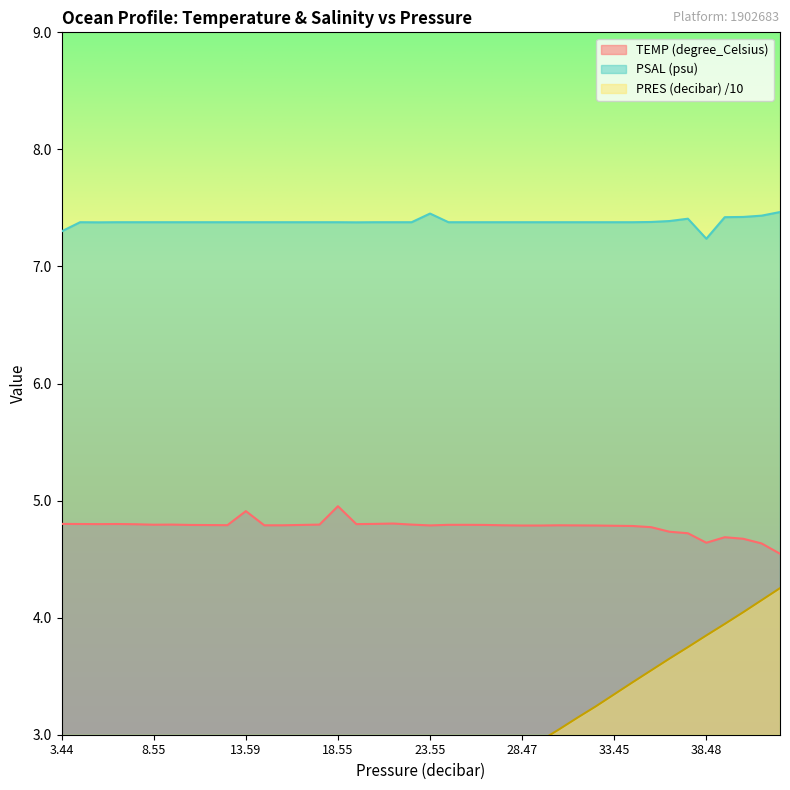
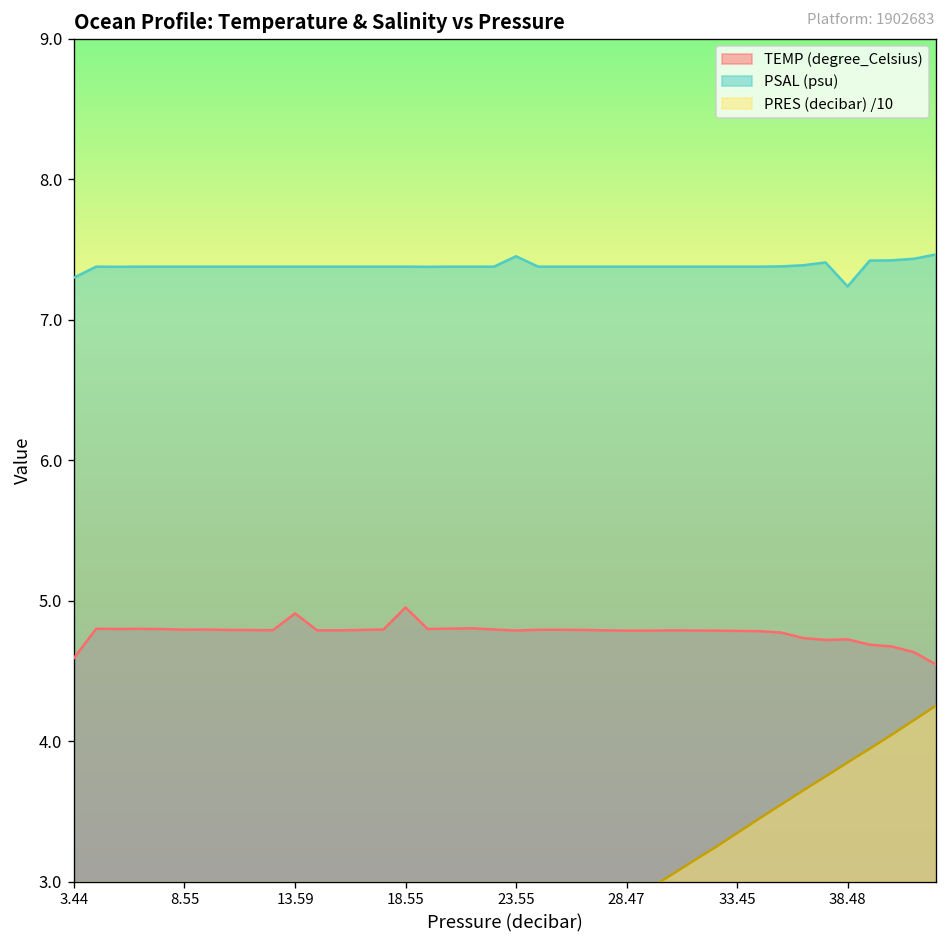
TEMP (degree_Celsius), 3.44: 4.80 -> 4.59
TEMP (degree_Celsius), 38.48: 4.64 -> 4.73
